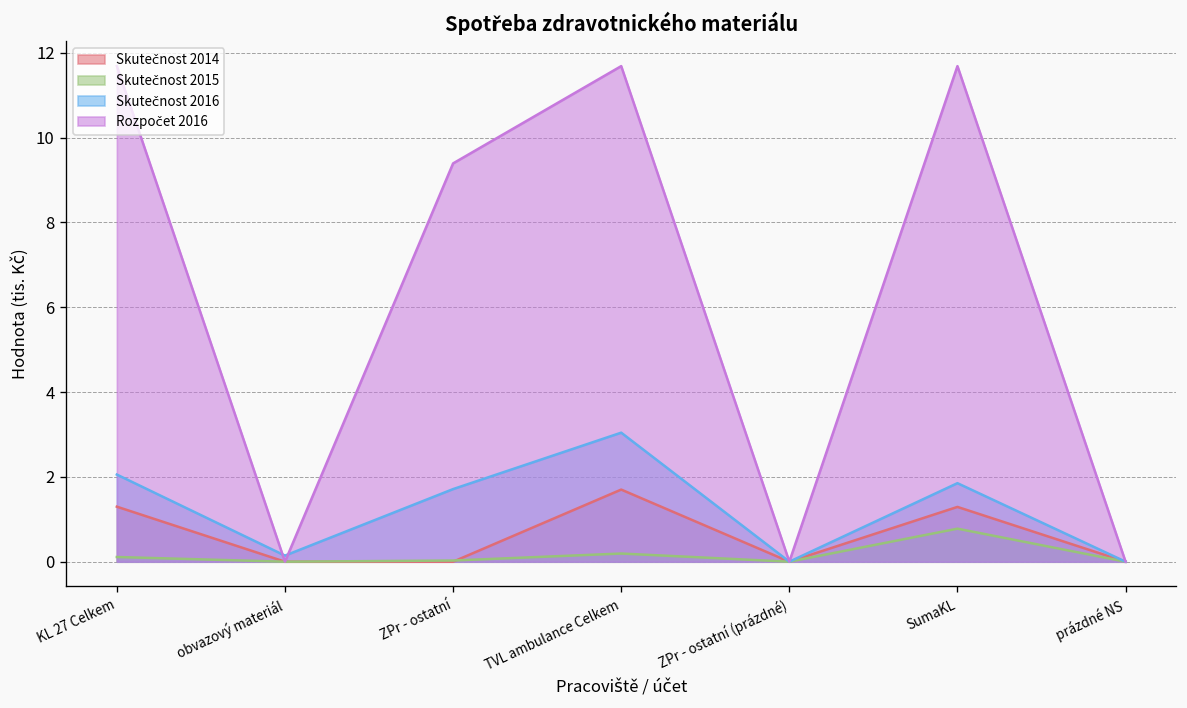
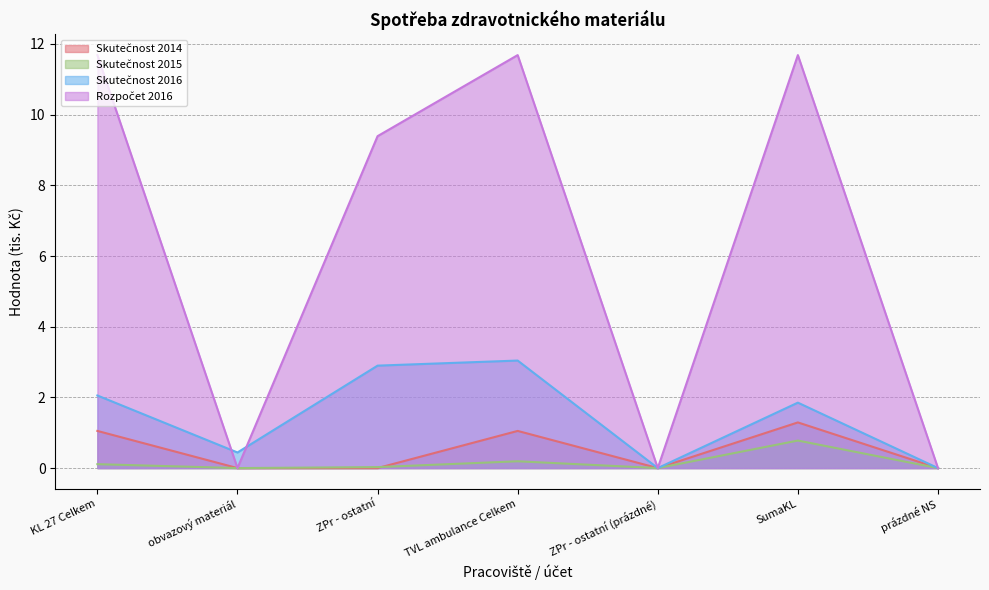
Skutečnost 2014, KL 27 Celkem: 1.3 -> 1.1
Skutečnost 2016, obvazový materiál: 0.1 -> 0.4
Skutečnost 2016, ZPr - ostatní: 1.7 -> 2.9
Skutečnost 2014, TVL ambulance Celkem: 1.7 -> 1.1
